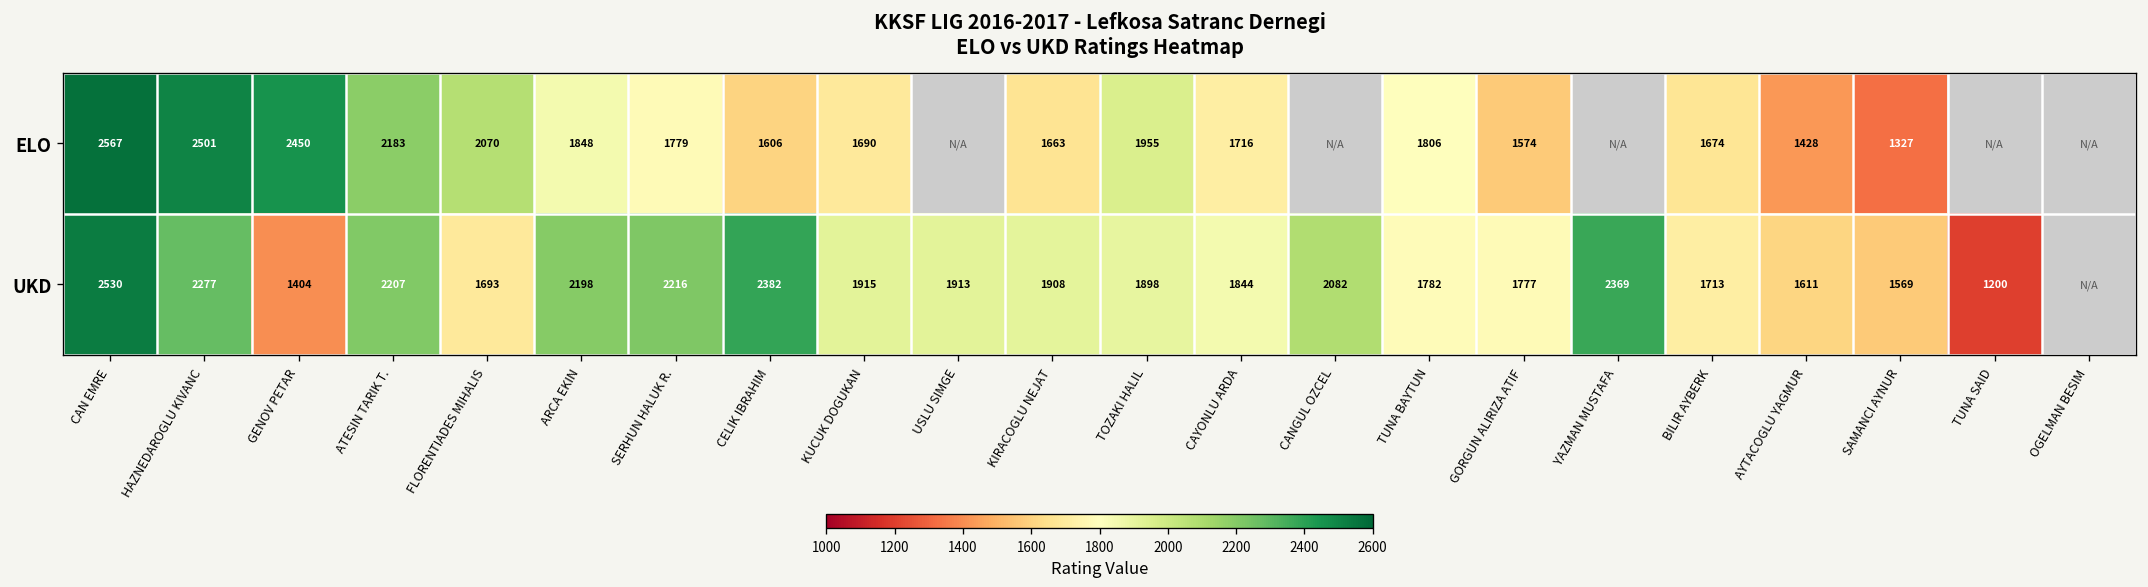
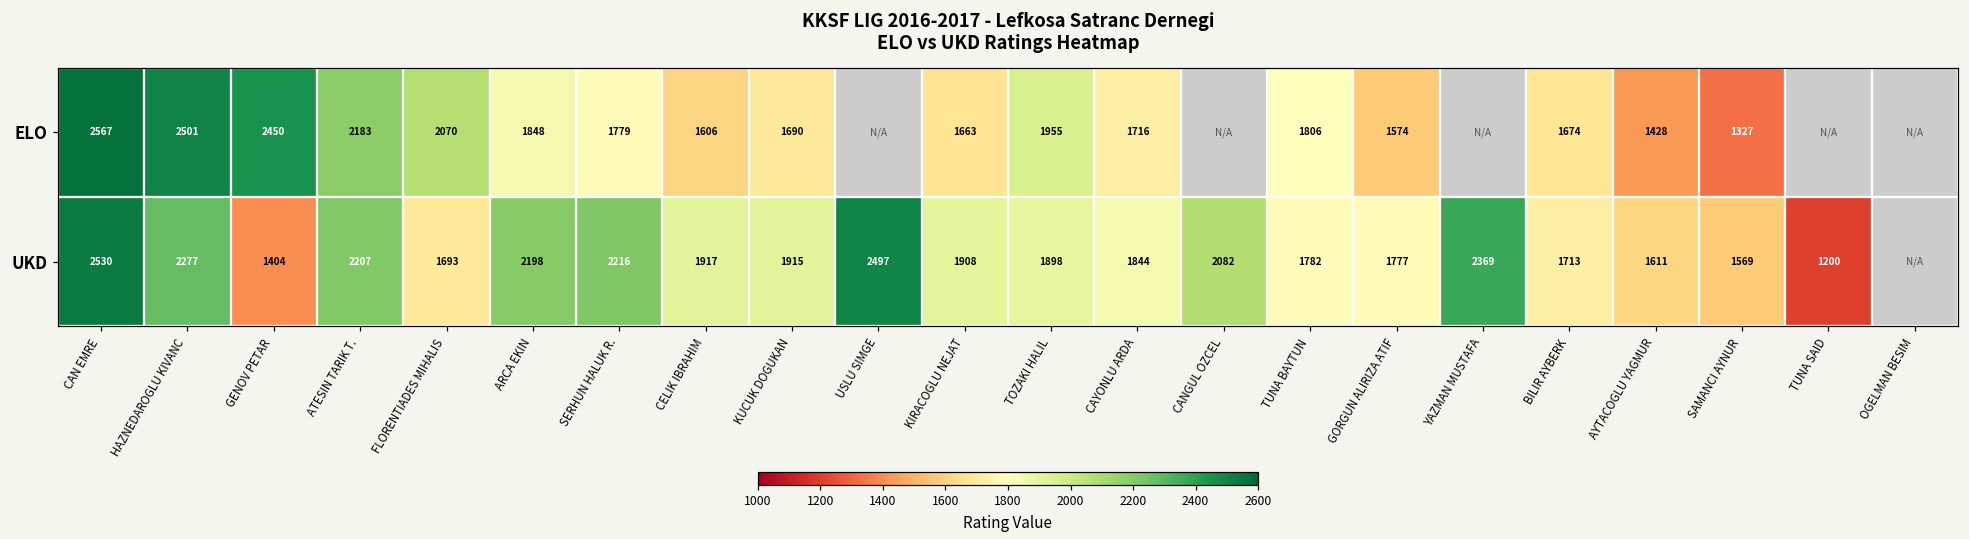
UKD, CELIK IBRAHIM: 2382 -> 1917
UKD, USLU SIMGE: 1913 -> 2497
